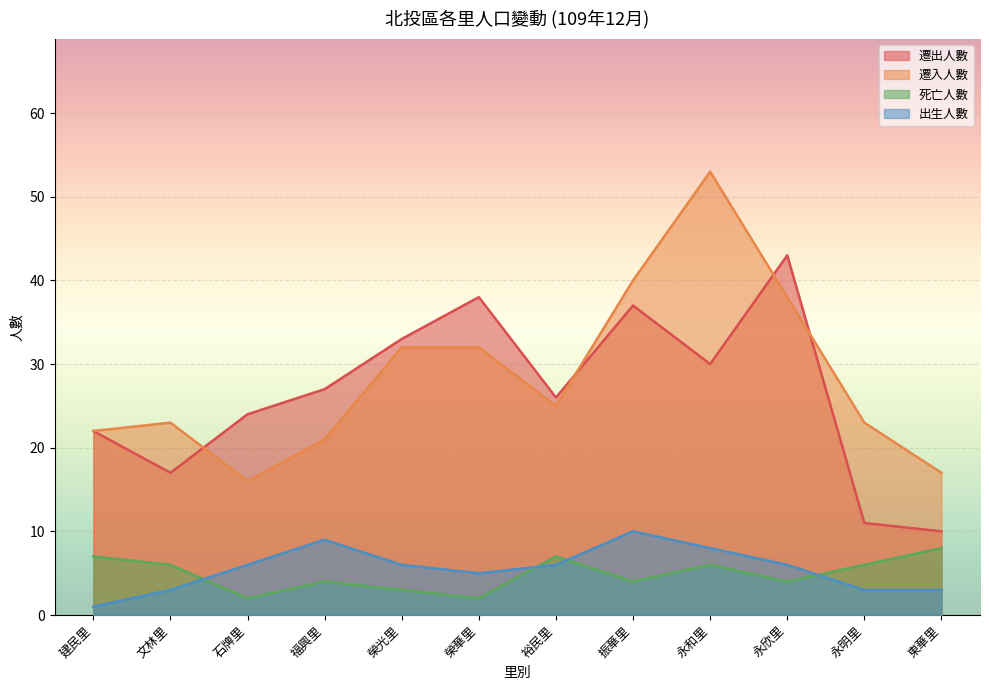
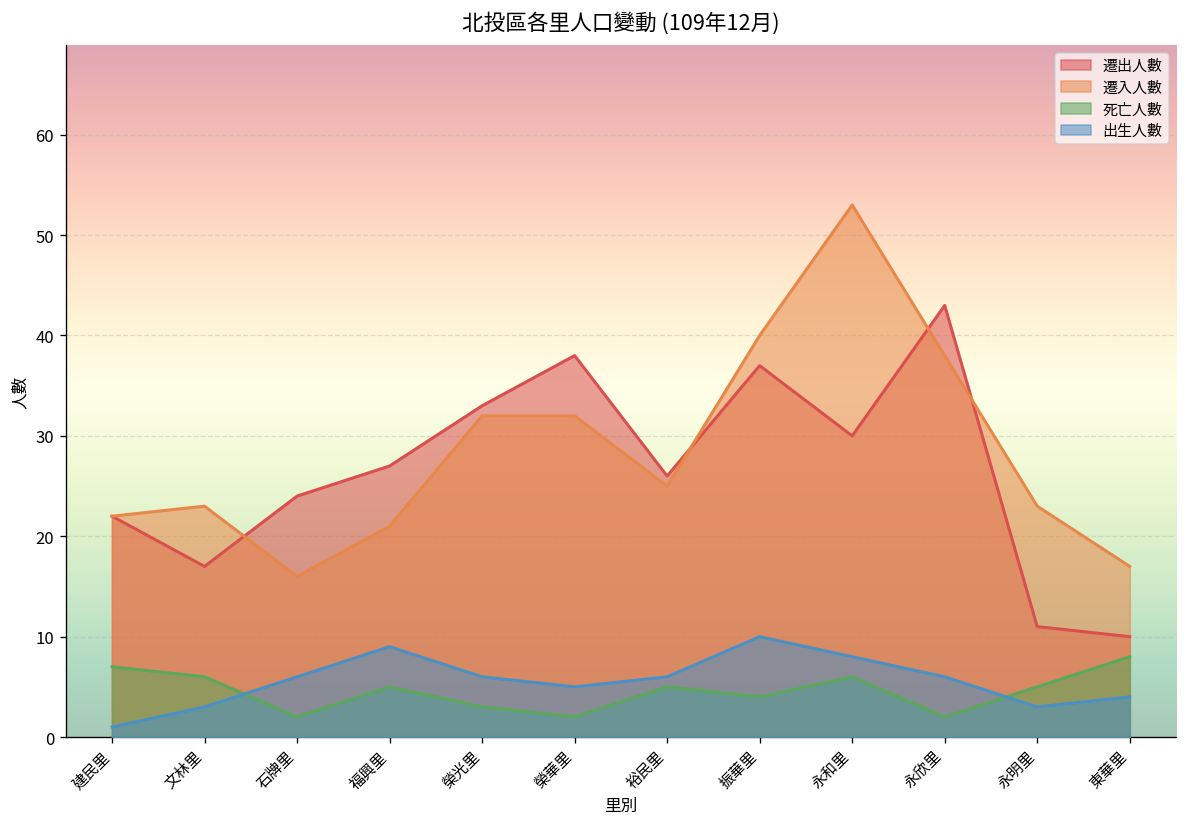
死亡人數, 福興里: 4 -> 5
死亡人數, 裕民里: 7 -> 5
死亡人數, 永欣里: 4 -> 2
死亡人數, 永明里: 6 -> 5
出生人數, 東華里: 3 -> 4
